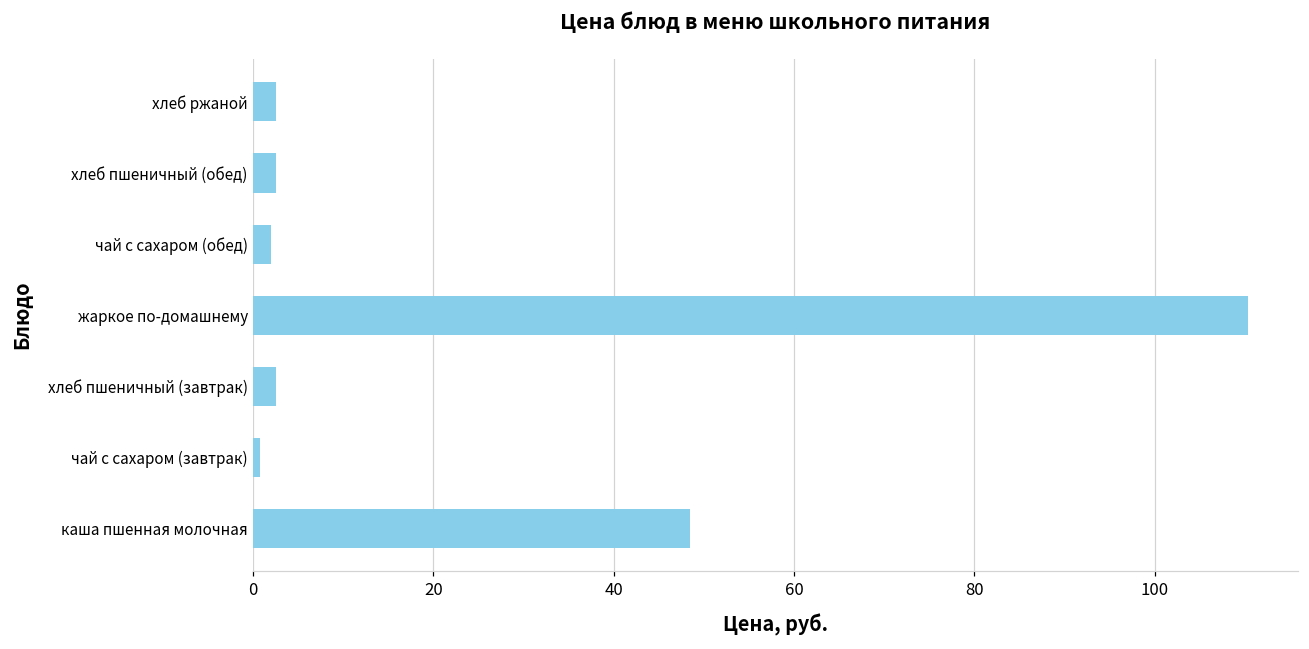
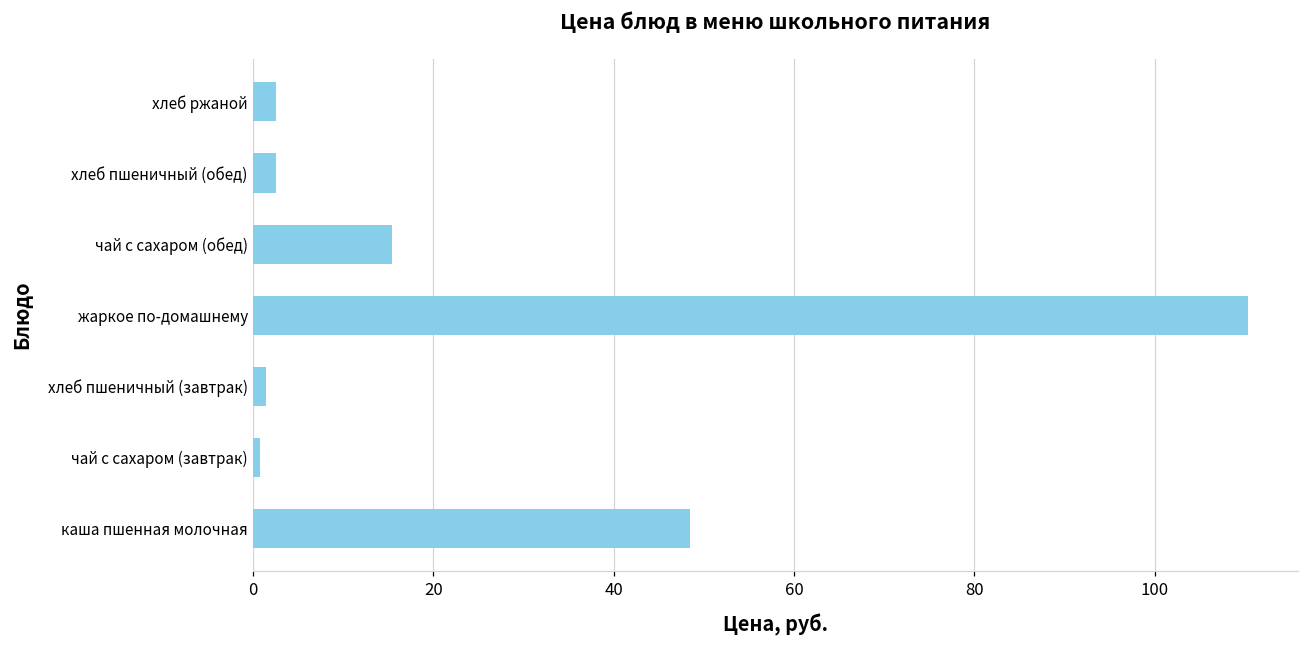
чай с сахаром (обед): 2 -> 15
хлеб пшеничный (завтрак): 3 -> 1
